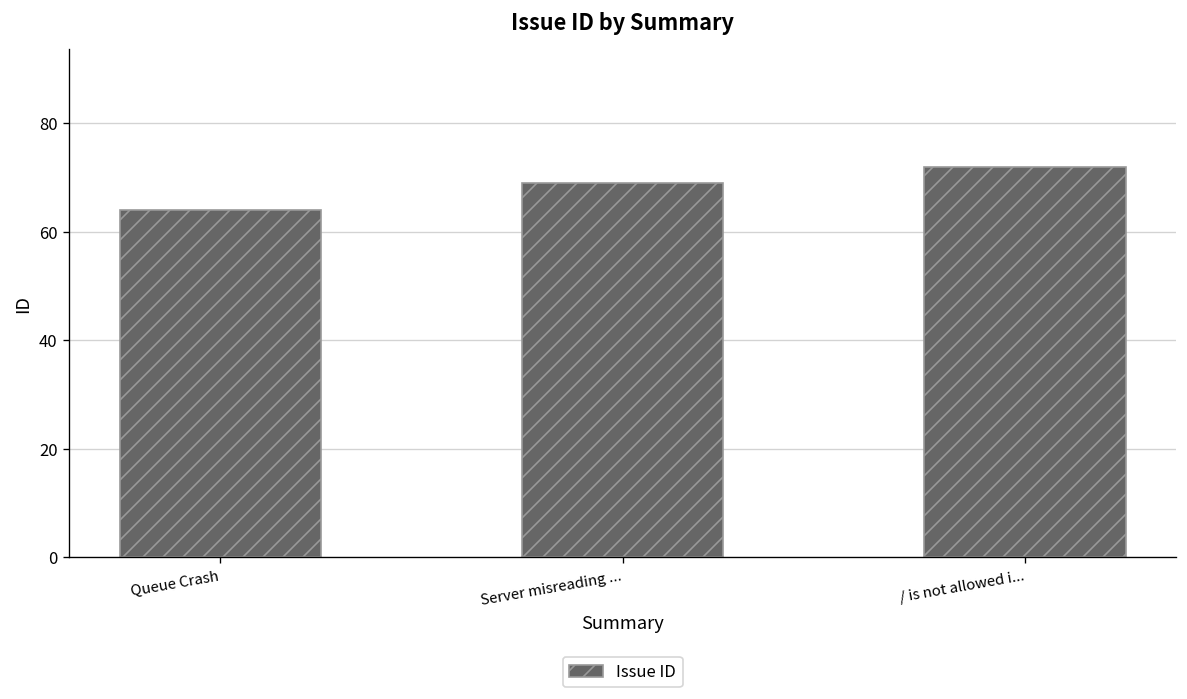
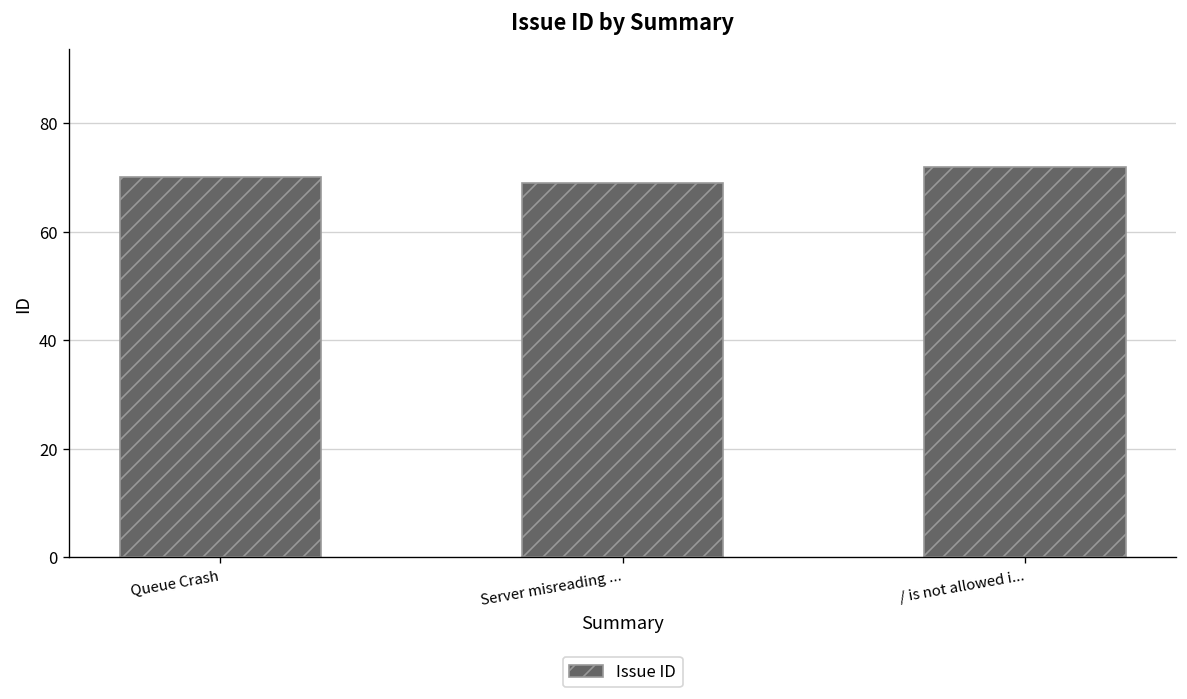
Queue Crash: 64 -> 70
